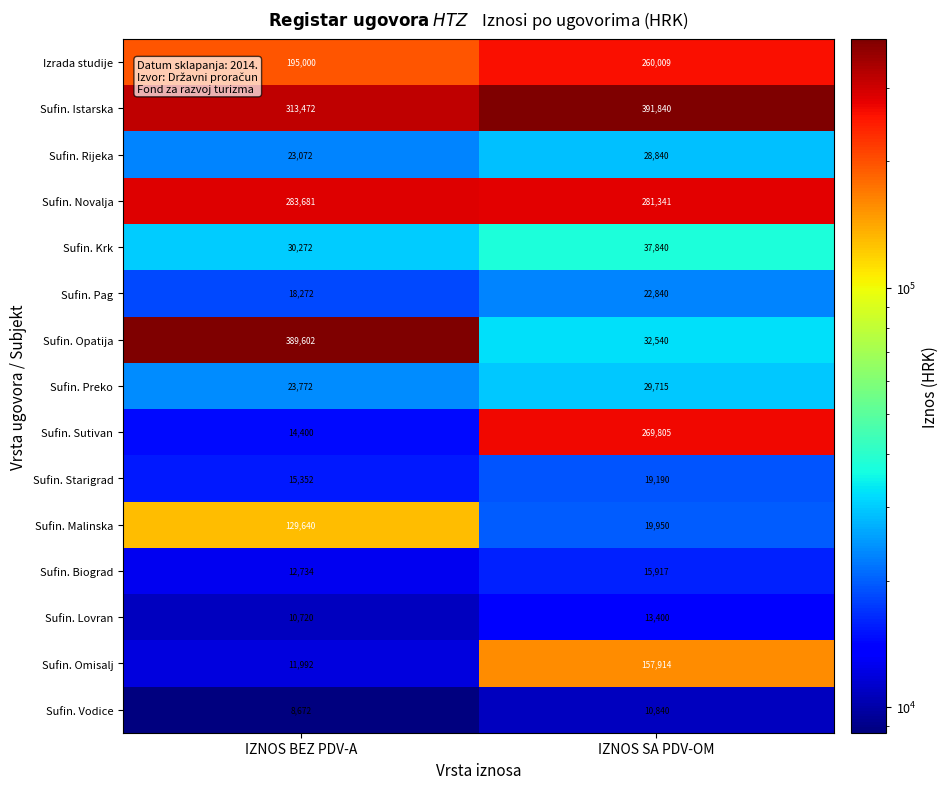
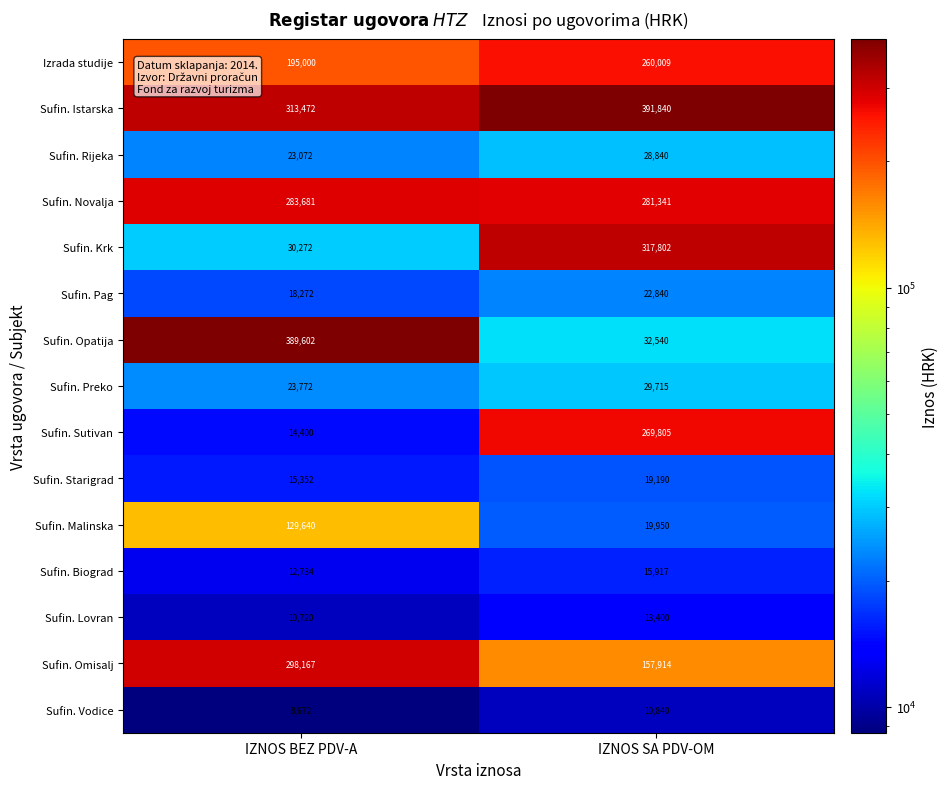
Sufin. Krk, IZNOS SA PDV-OM: 37,840 -> 317,802
Sufin. Omisalj, IZNOS BEZ PDV-A: 11,992 -> 298,167
